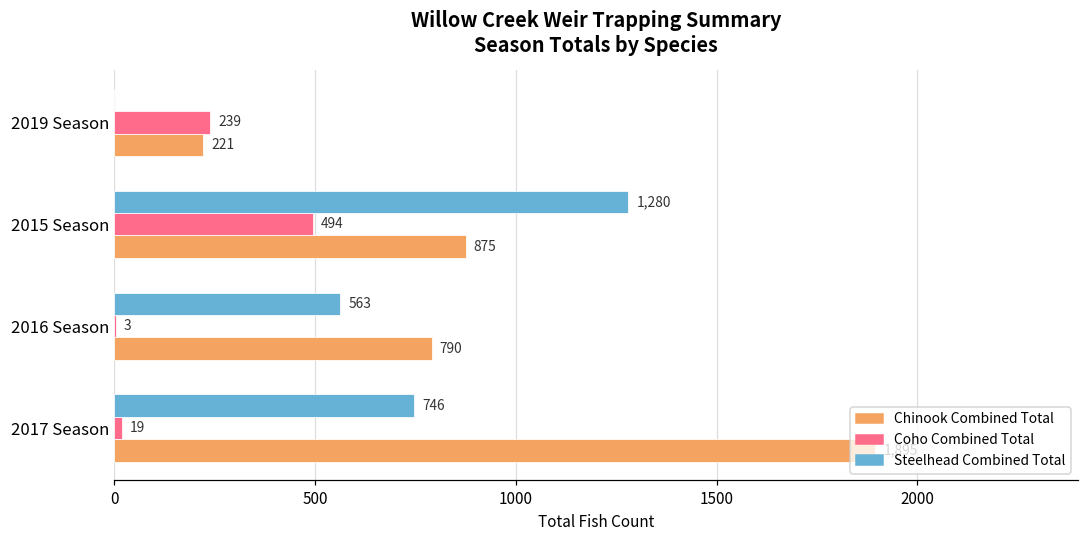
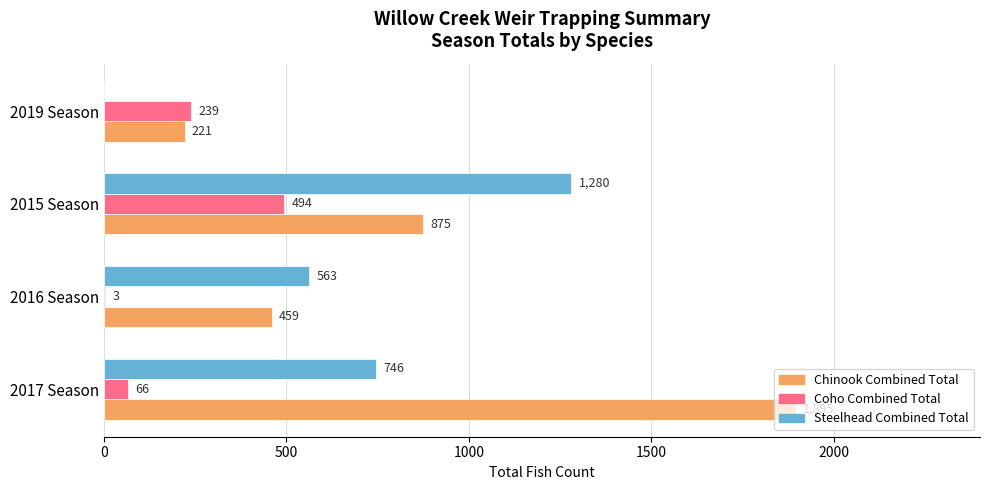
Chinook Combined Total, 2016 Season: 790 -> 459
Coho Combined Total, 2017 Season: 19 -> 66
